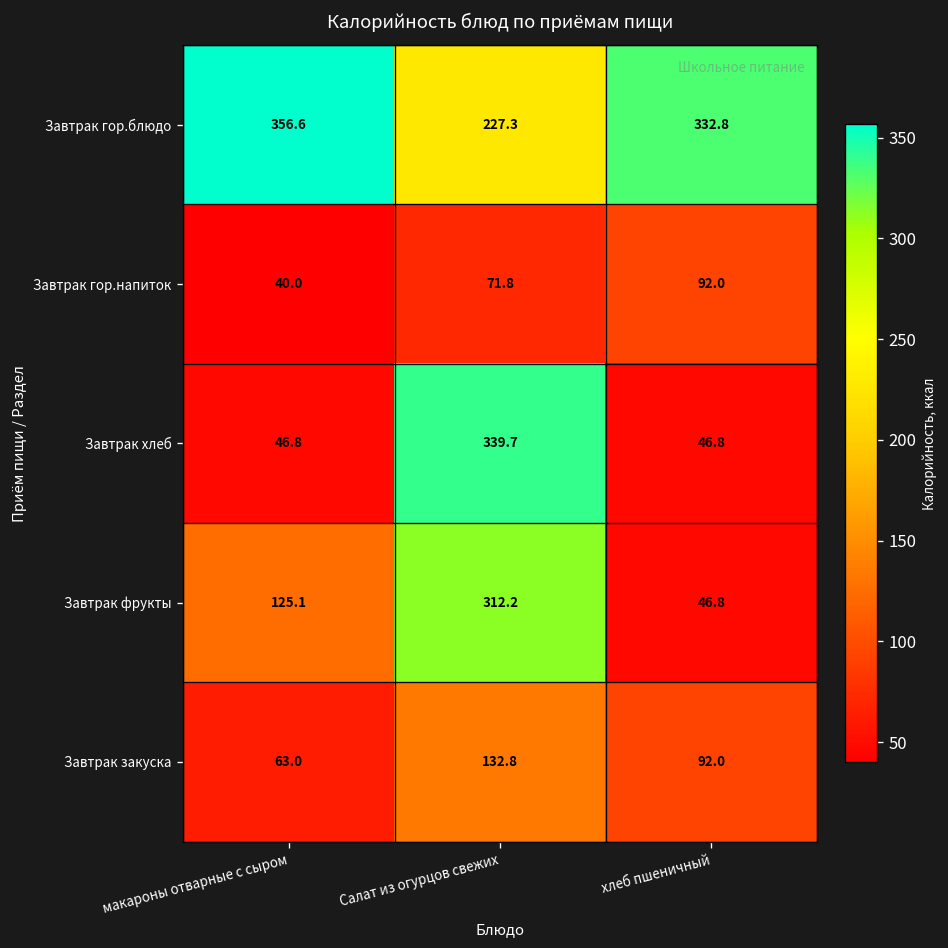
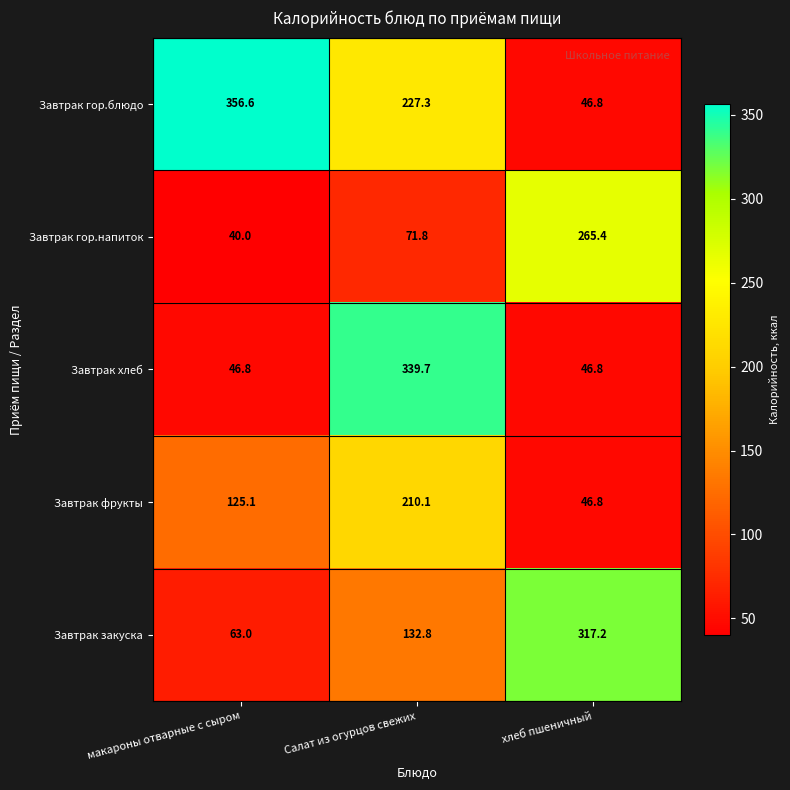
Завтрак гор.блюдо, хлеб пшеничный: 332.8 -> 46.8
Завтрак гор.напиток, хлеб пшеничный: 92.0 -> 265.4
Завтрак фрукты, Салат из огурцов свежих: 312.2 -> 210.1
Завтрак закуска, хлеб пшеничный: 92.0 -> 317.2
